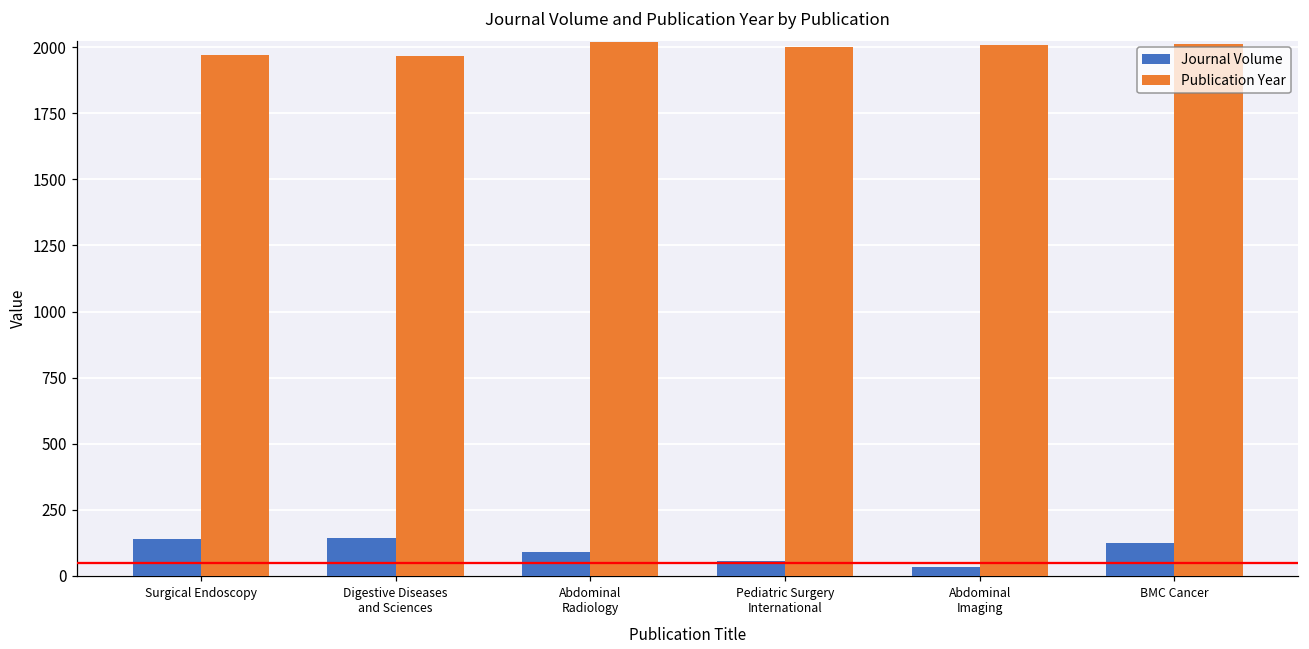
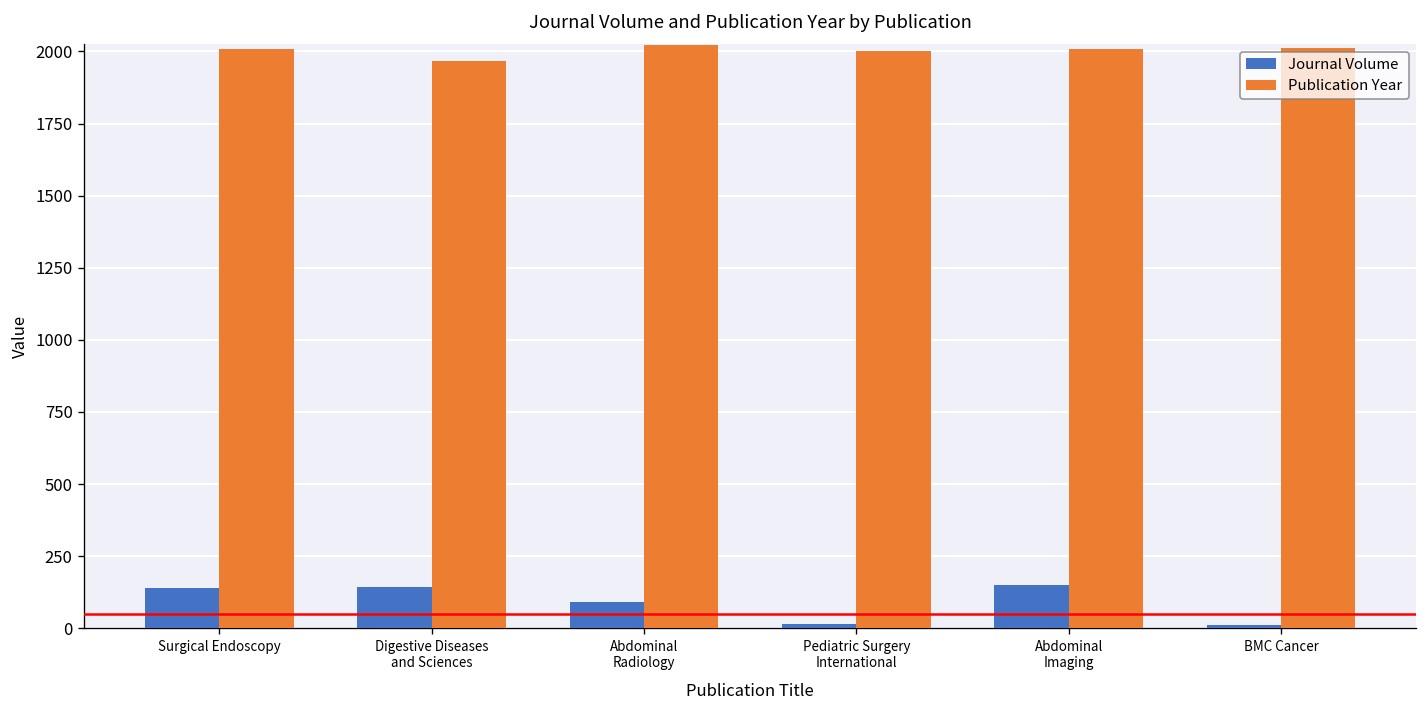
Publication Year, Surgical Endoscopy: 1970 -> 2010
Journal Volume, Pediatric Surgery International: 60 -> 20
Journal Volume, Abdominal Imaging: 30 -> 150
Journal Volume, BMC Cancer: 130 -> 10
